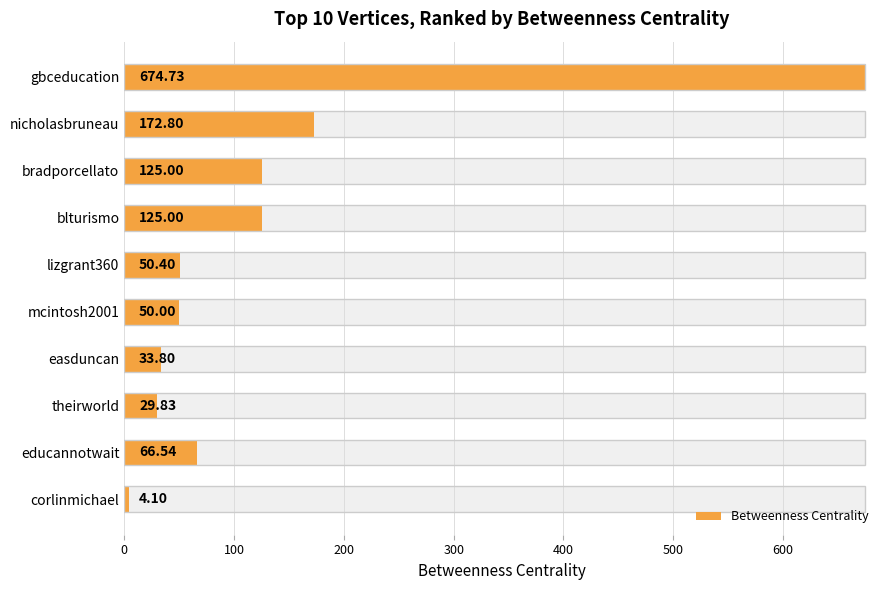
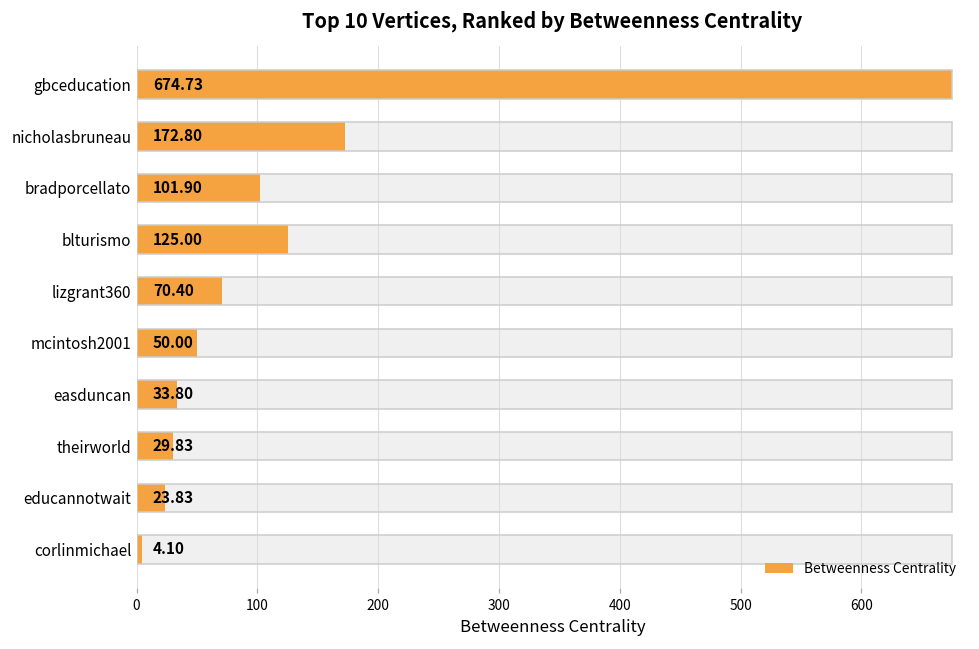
Betweenness Centrality, bradporcellato: 125.00 -> 101.90
Betweenness Centrality, lizgrant360: 50.40 -> 70.40
Betweenness Centrality, educannotwait: 66.54 -> 23.83
